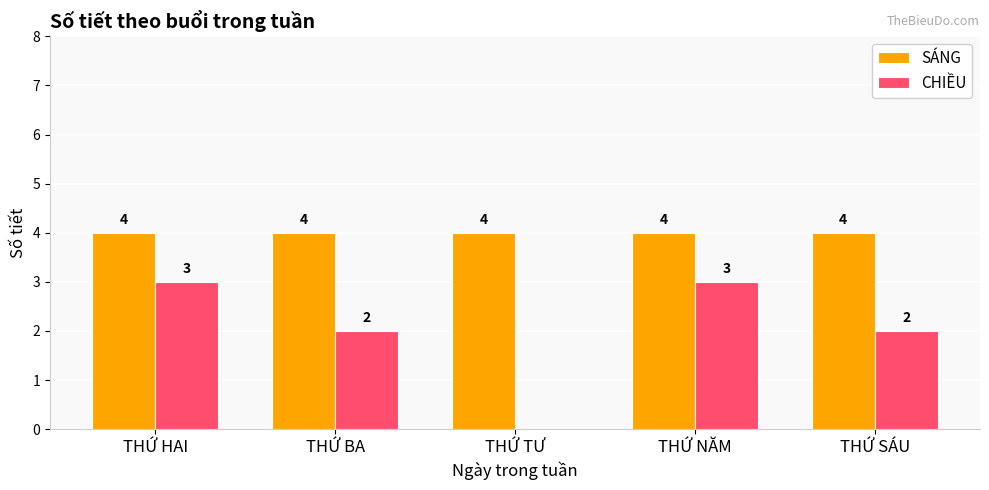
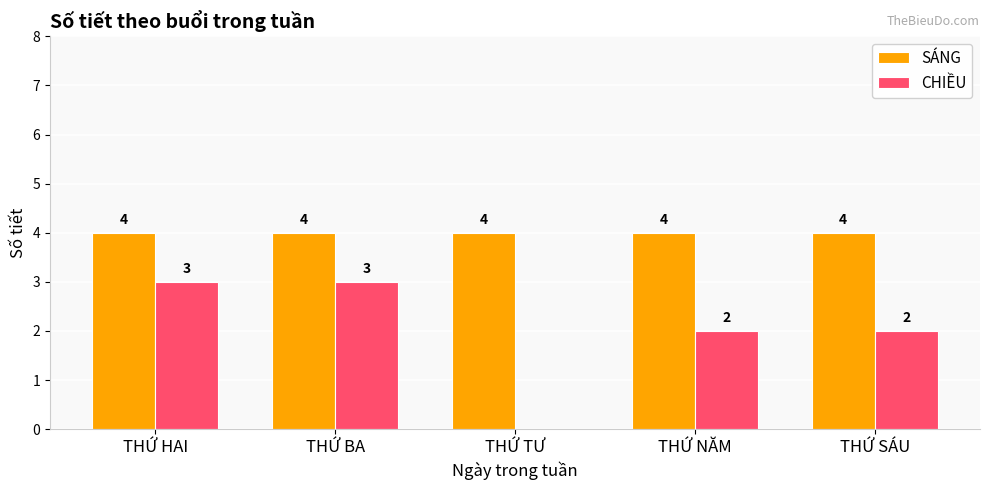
CHIỀU, THỨ BA: 2 -> 3
CHIỀU, THỨ NĂM: 3 -> 2
